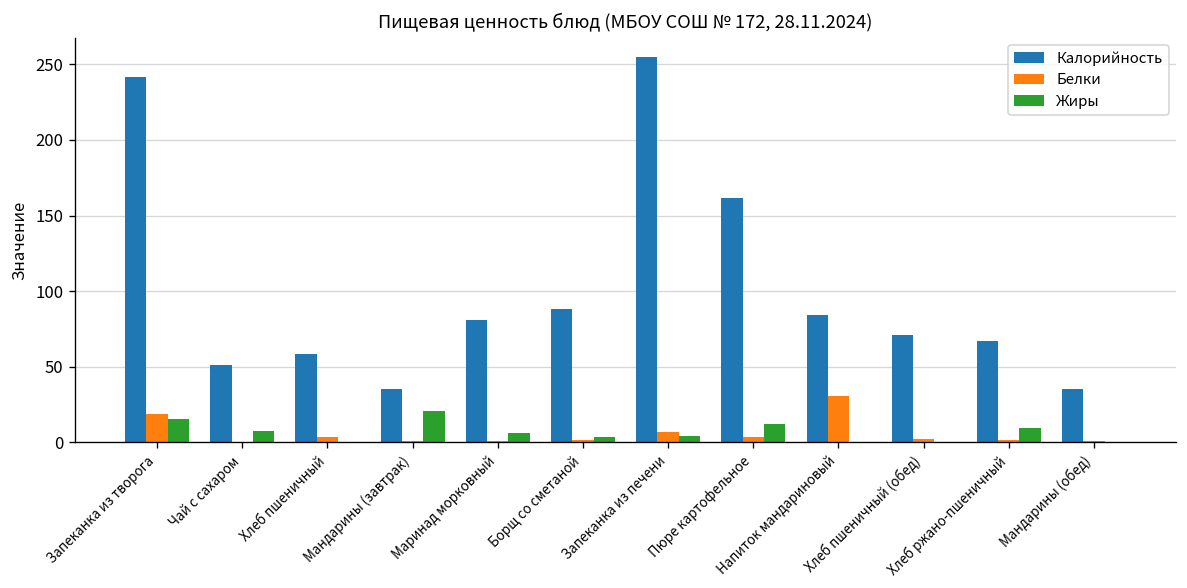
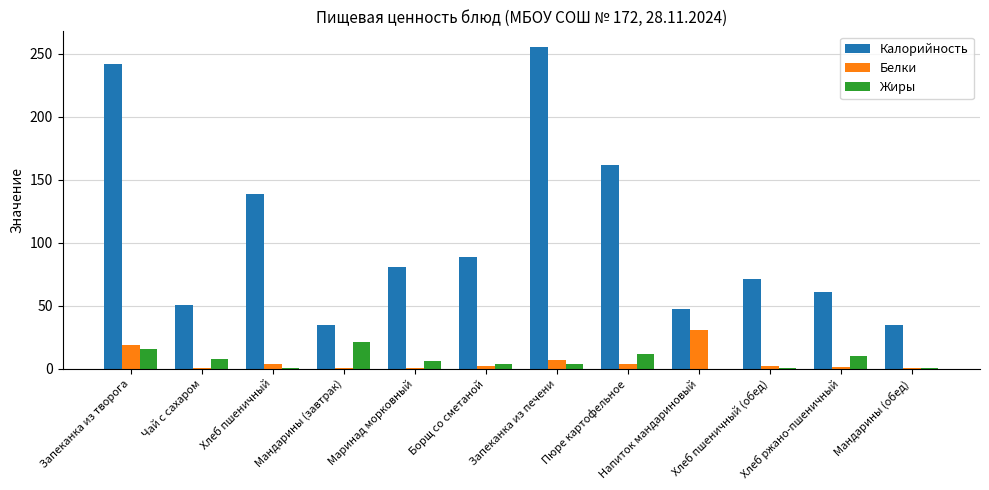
Калорийность, Хлеб пшеничный: 59 -> 138
Калорийность, Напиток мандариновый: 84 -> 48
Калорийность, Хлеб ржано-пшеничный: 67 -> 61
